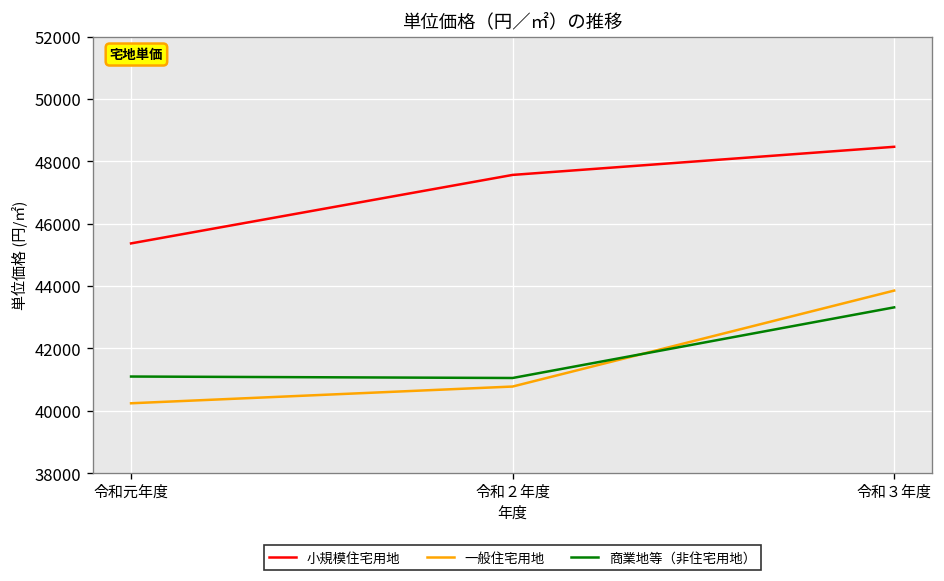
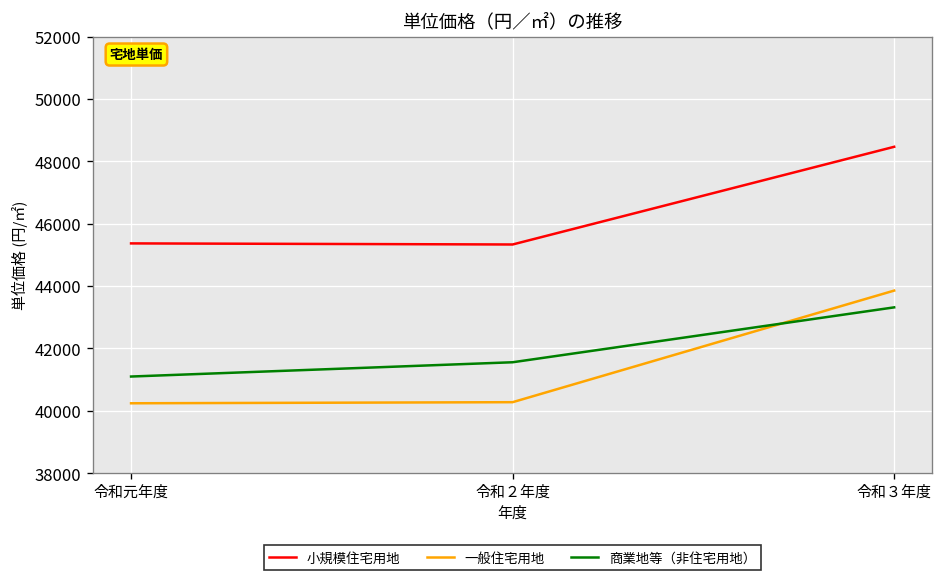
小規模住宅用地, 令和２年度: 47600 -> 45300
一般住宅用地, 令和２年度: 40800 -> 40300
商業地等（非住宅用地）, 令和２年度: 41100 -> 41600
